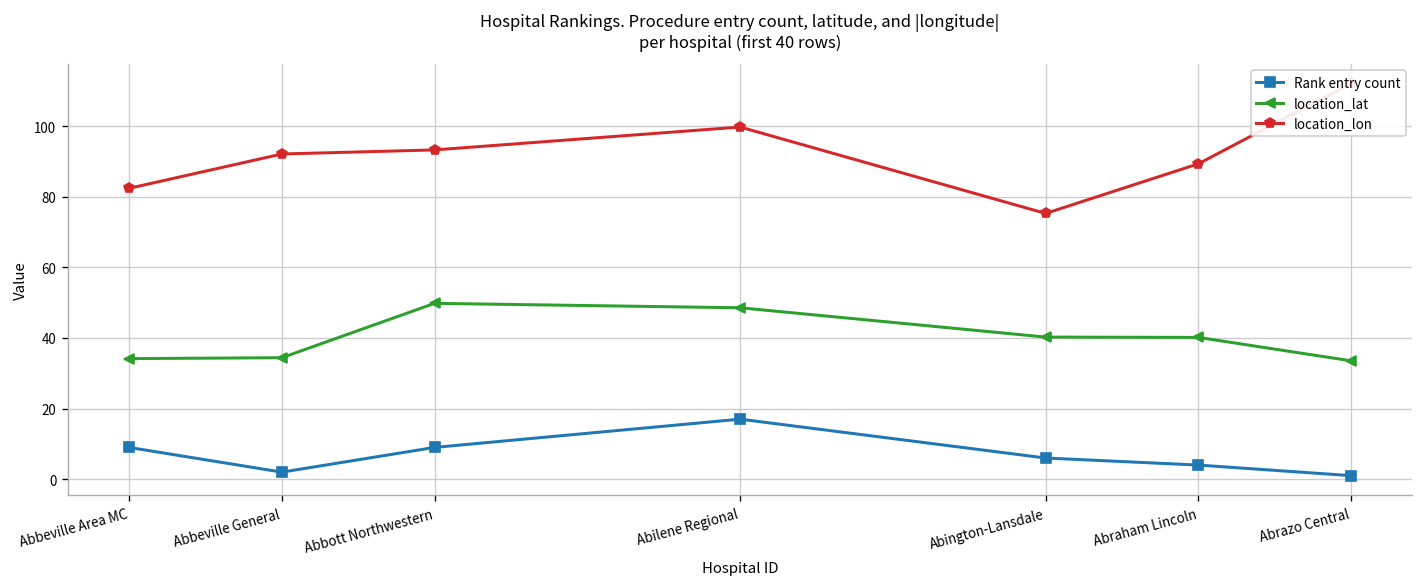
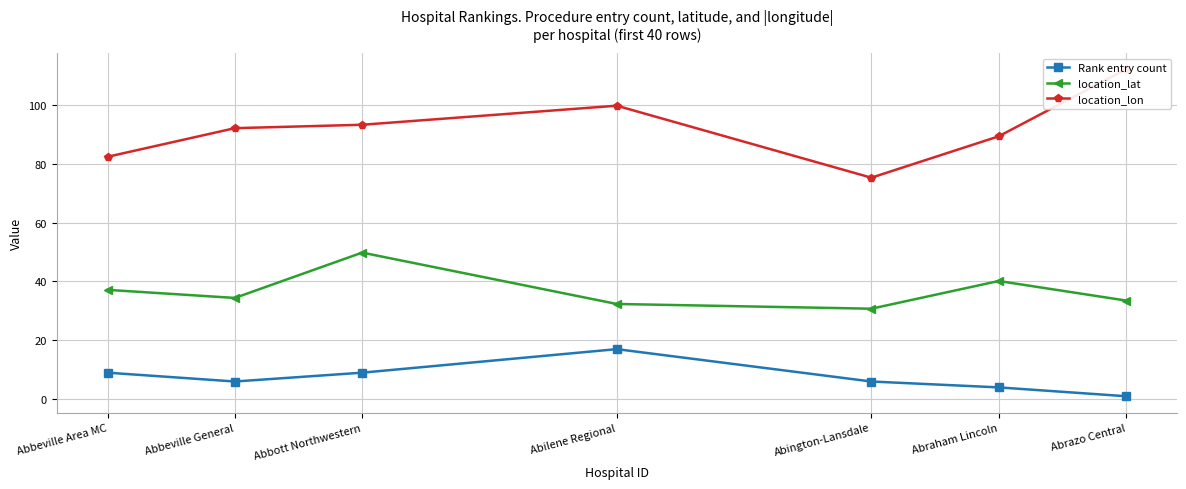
location_lat, Abbeville Area MC: 34 -> 37
Rank entry count, Abbeville General: 2 -> 6
location_lat, Abilene Regional: 49 -> 32
location_lat, Abington-Lansdale: 40 -> 31
